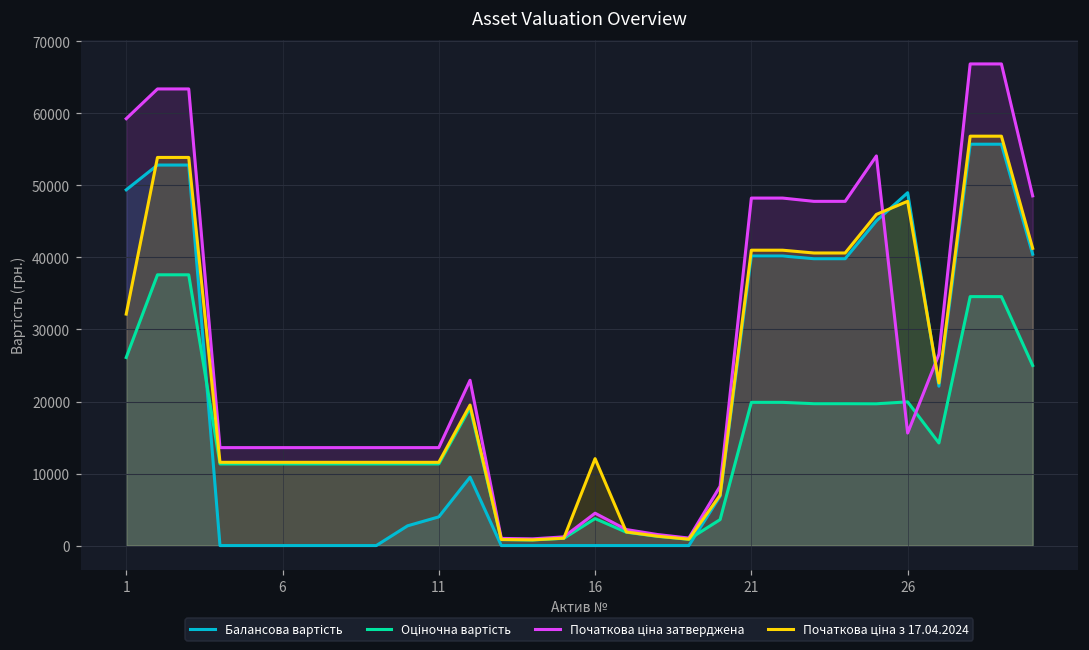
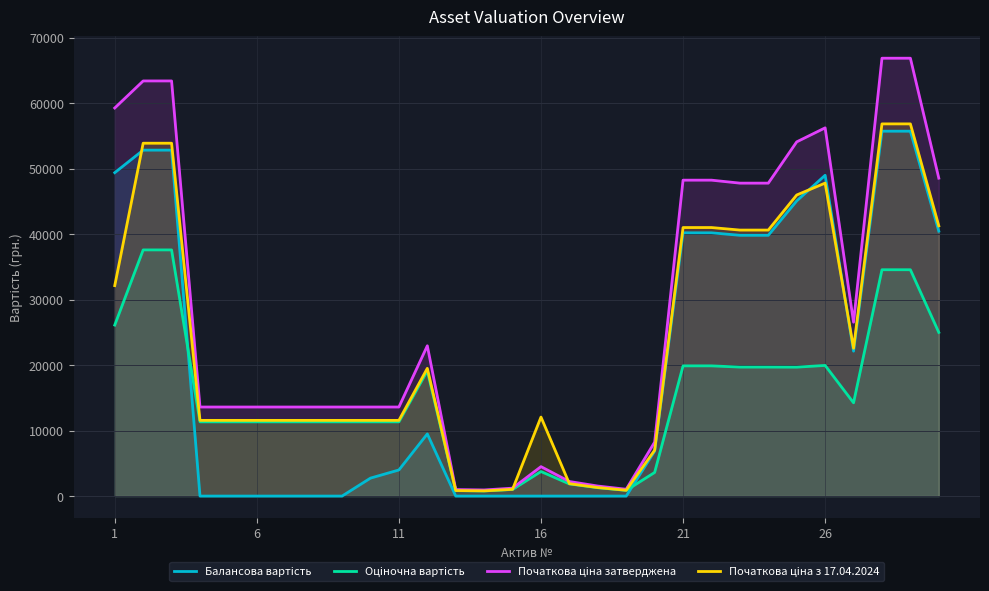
Початкова ціна затверджена, 26: 16000 -> 56000
